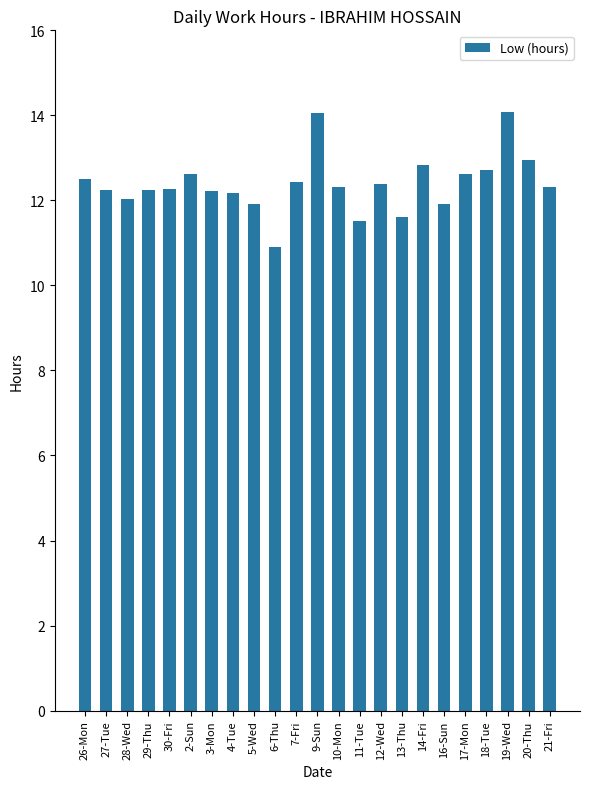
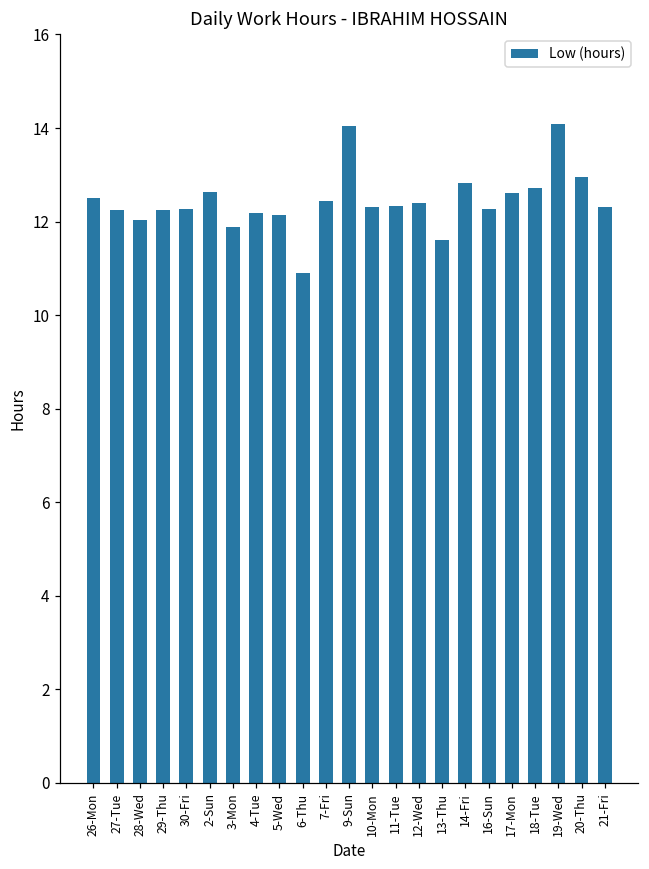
3-Mon: 12.2 -> 11.9
5-Wed: 11.9 -> 12.2
11-Tue: 11.5 -> 12.3
16-Sun: 11.9 -> 12.3
